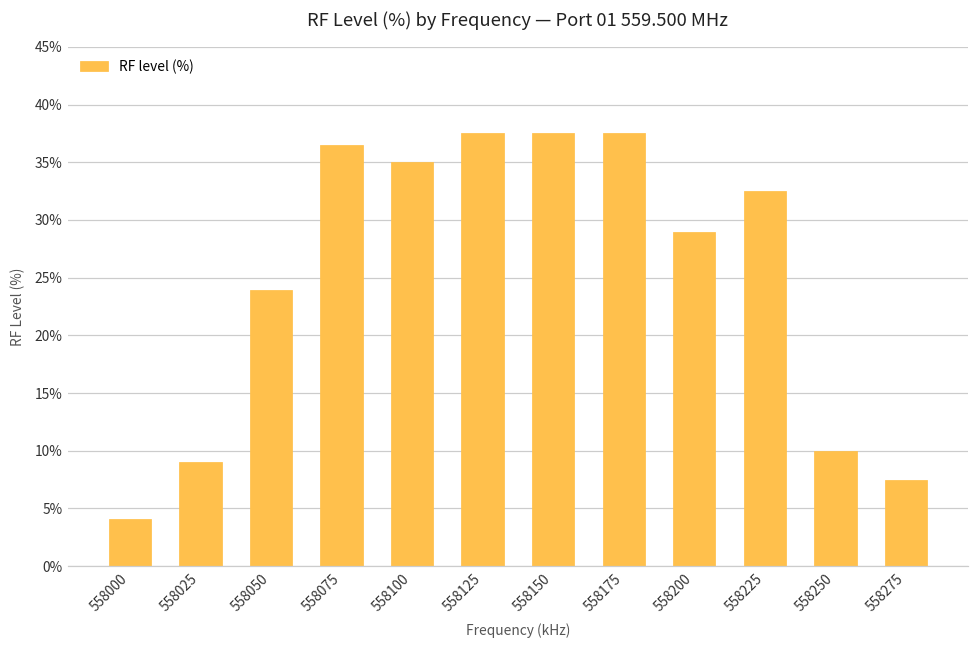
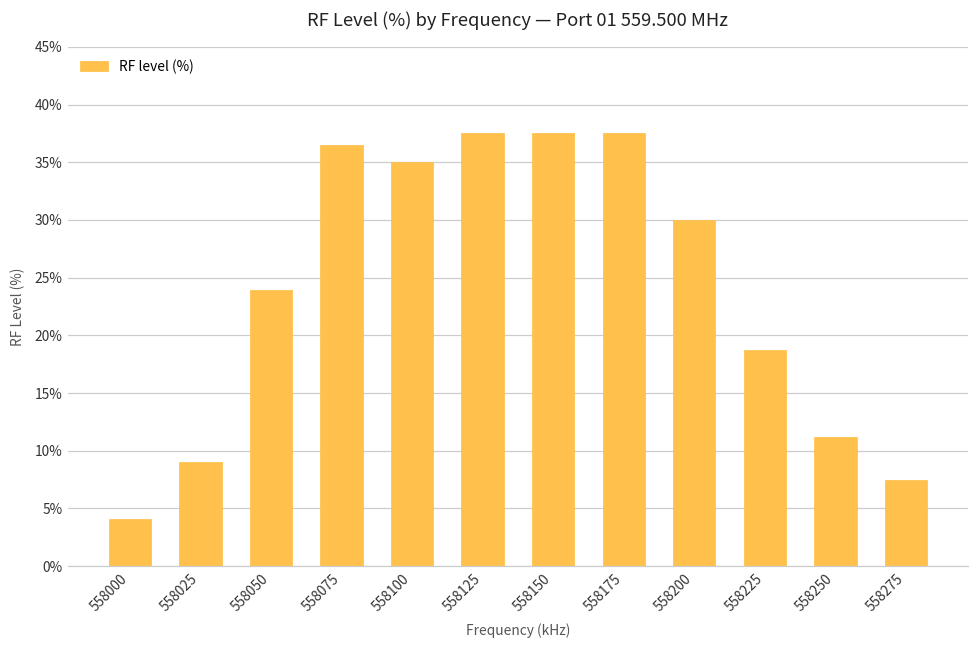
558200: 29% -> 30%
558225: 32.5% -> 18.7%
558250: 10.0% -> 11.2%
